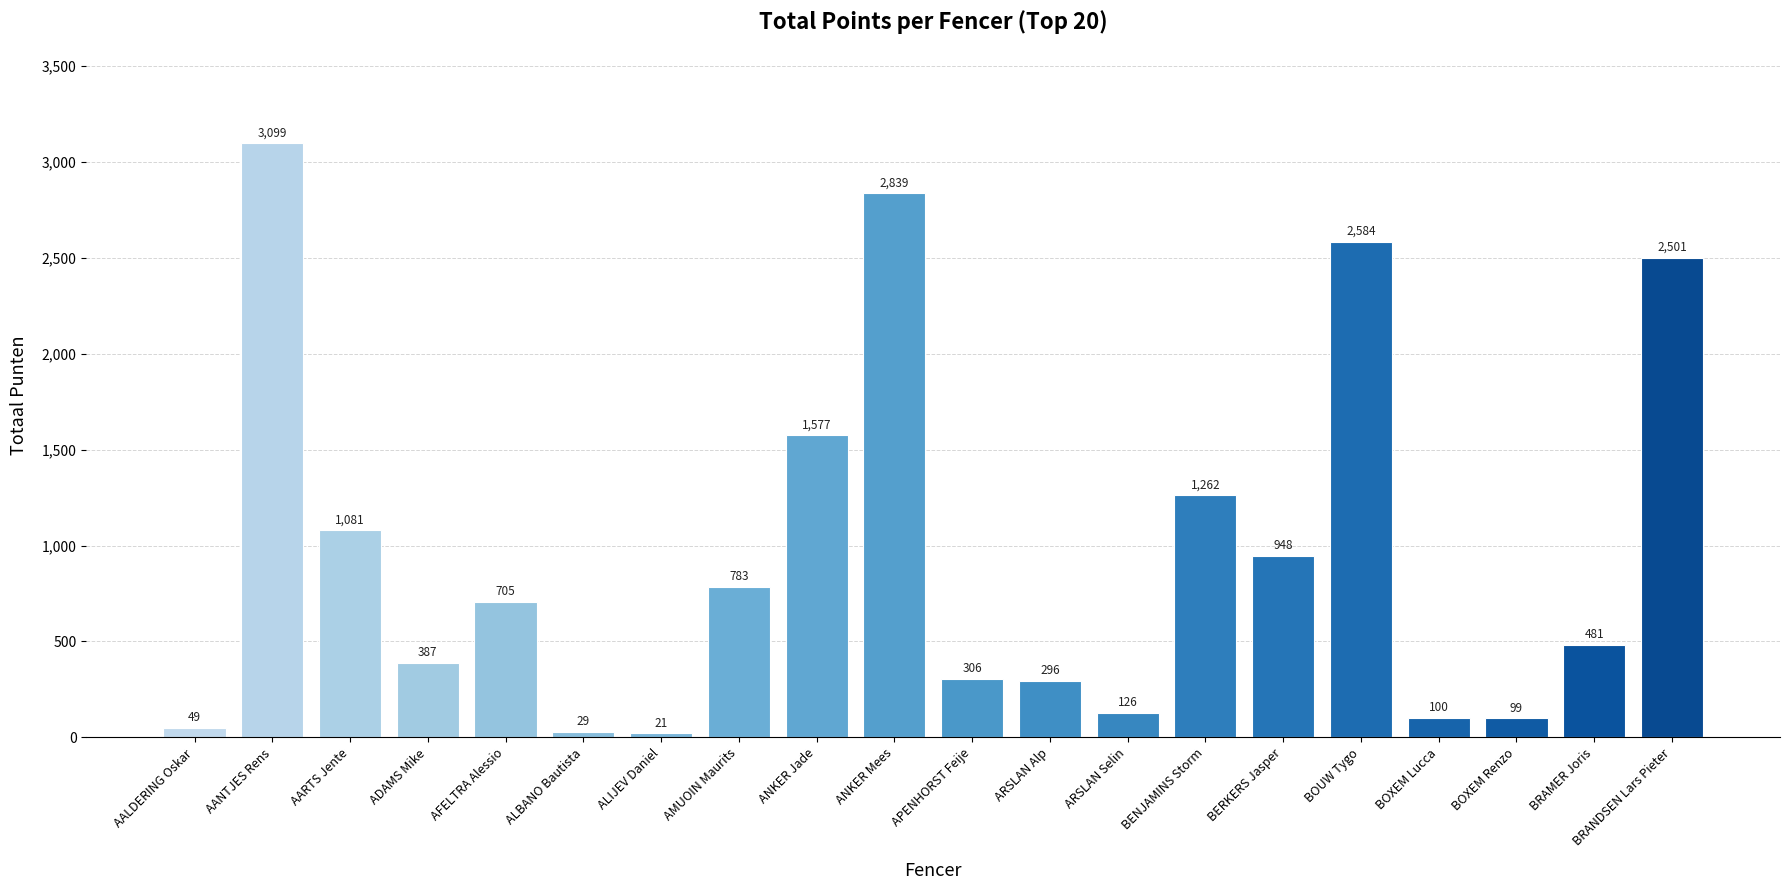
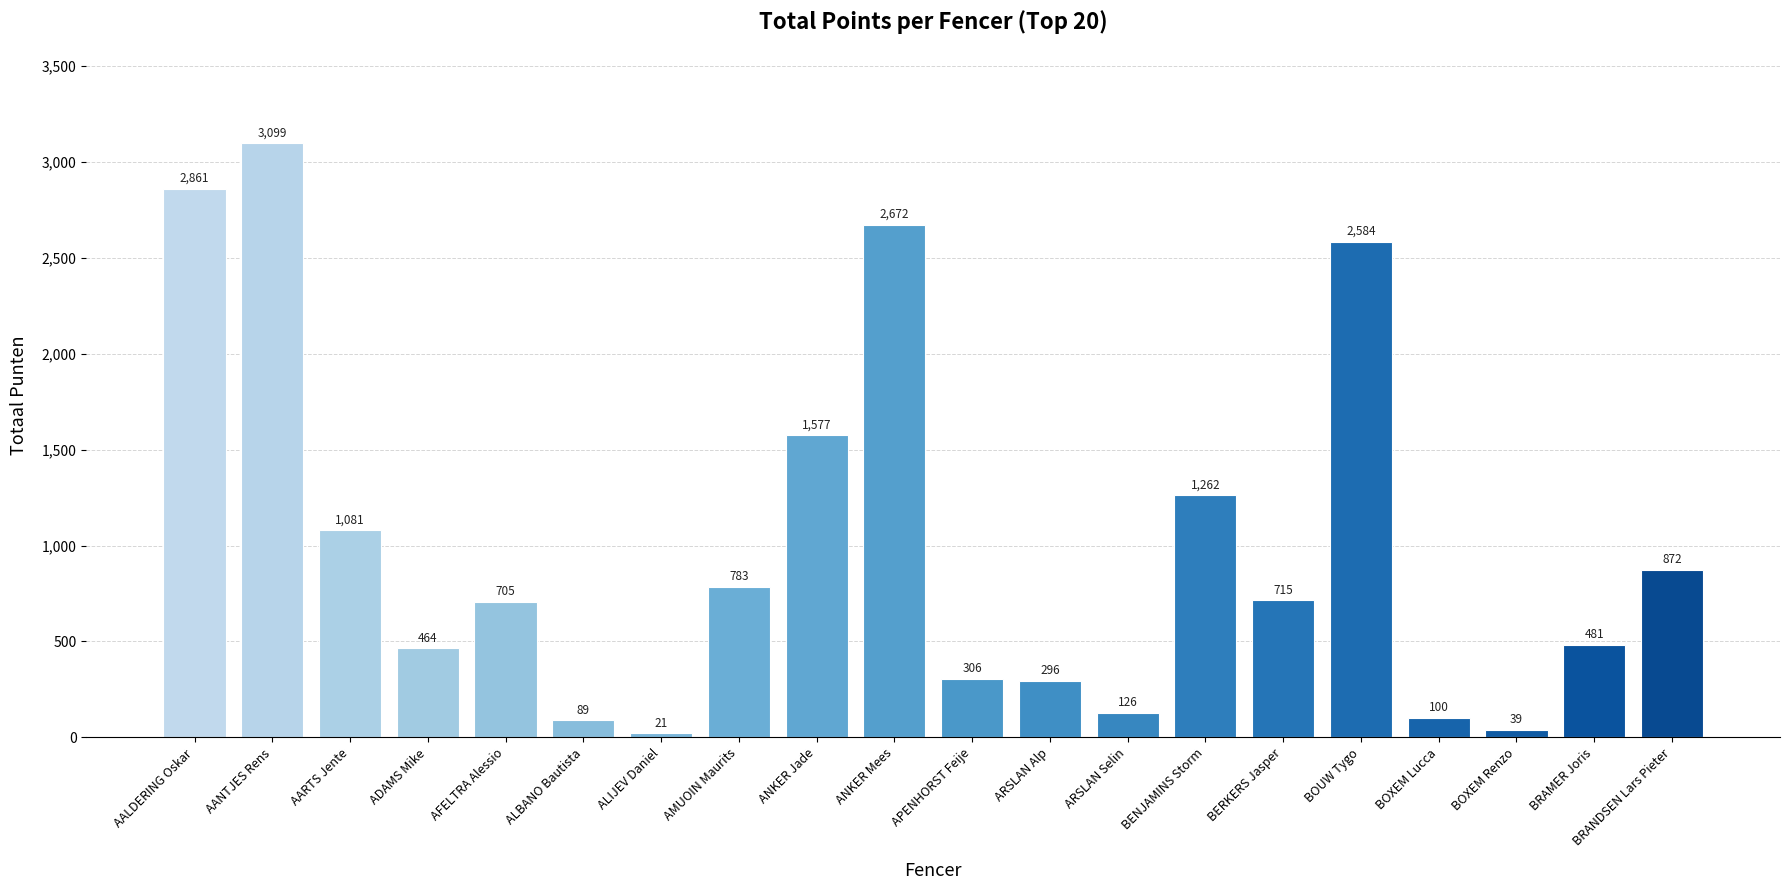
AALDERING Oskar: 49 -> 2,861
ADAMS Mike: 387 -> 464
ALBANO Bautista: 29 -> 89
ANKER Mees: 2,839 -> 2,672
BERKERS Jasper: 948 -> 715
BOXEM Renzo: 99 -> 39
BRANDSEN Lars Pieter: 2,501 -> 872
